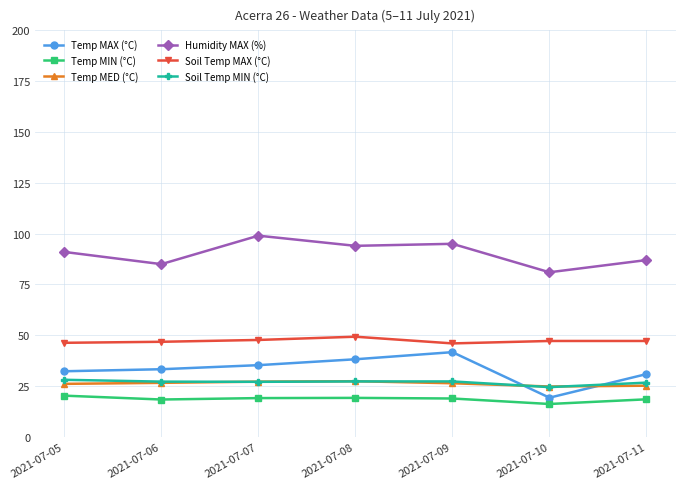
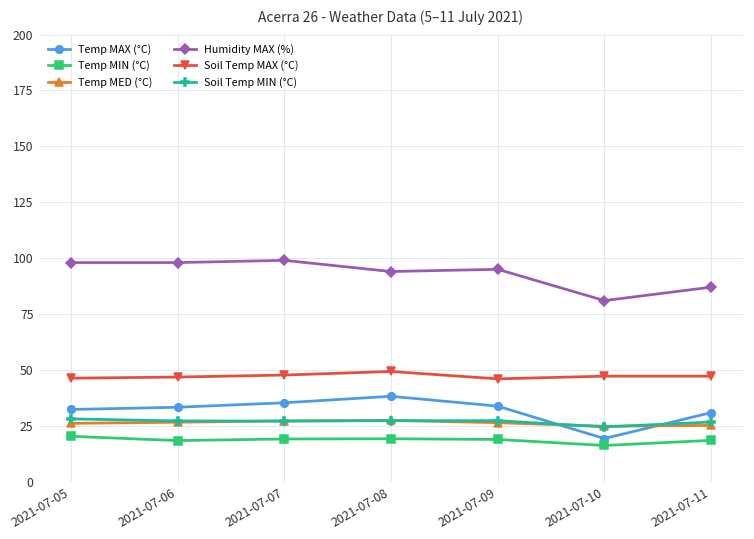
Humidity MAX (%), 2021-07-05: 91 -> 98
Humidity MAX (%), 2021-07-06: 85 -> 98
Temp MAX (°C), 2021-07-09: 42 -> 34
